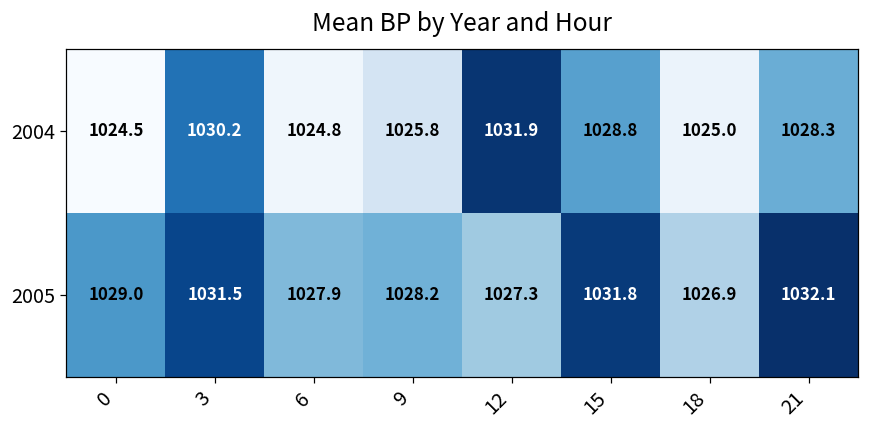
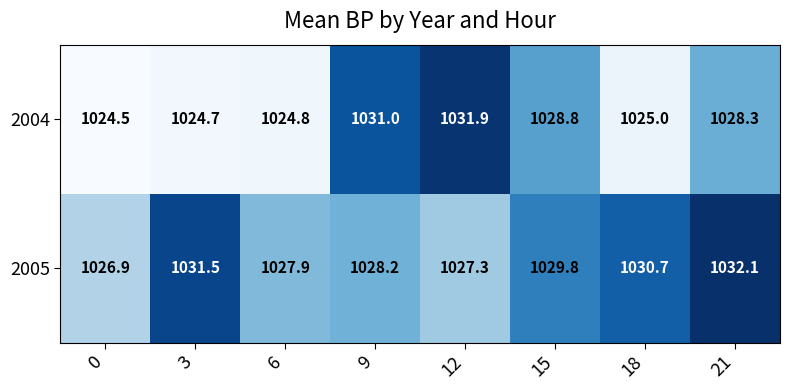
2004, 3: 1030.2 -> 1024.7
2004, 9: 1025.8 -> 1031.0
2005, 0: 1029.0 -> 1026.9
2005, 15: 1031.8 -> 1029.8
2005, 18: 1026.9 -> 1030.7
